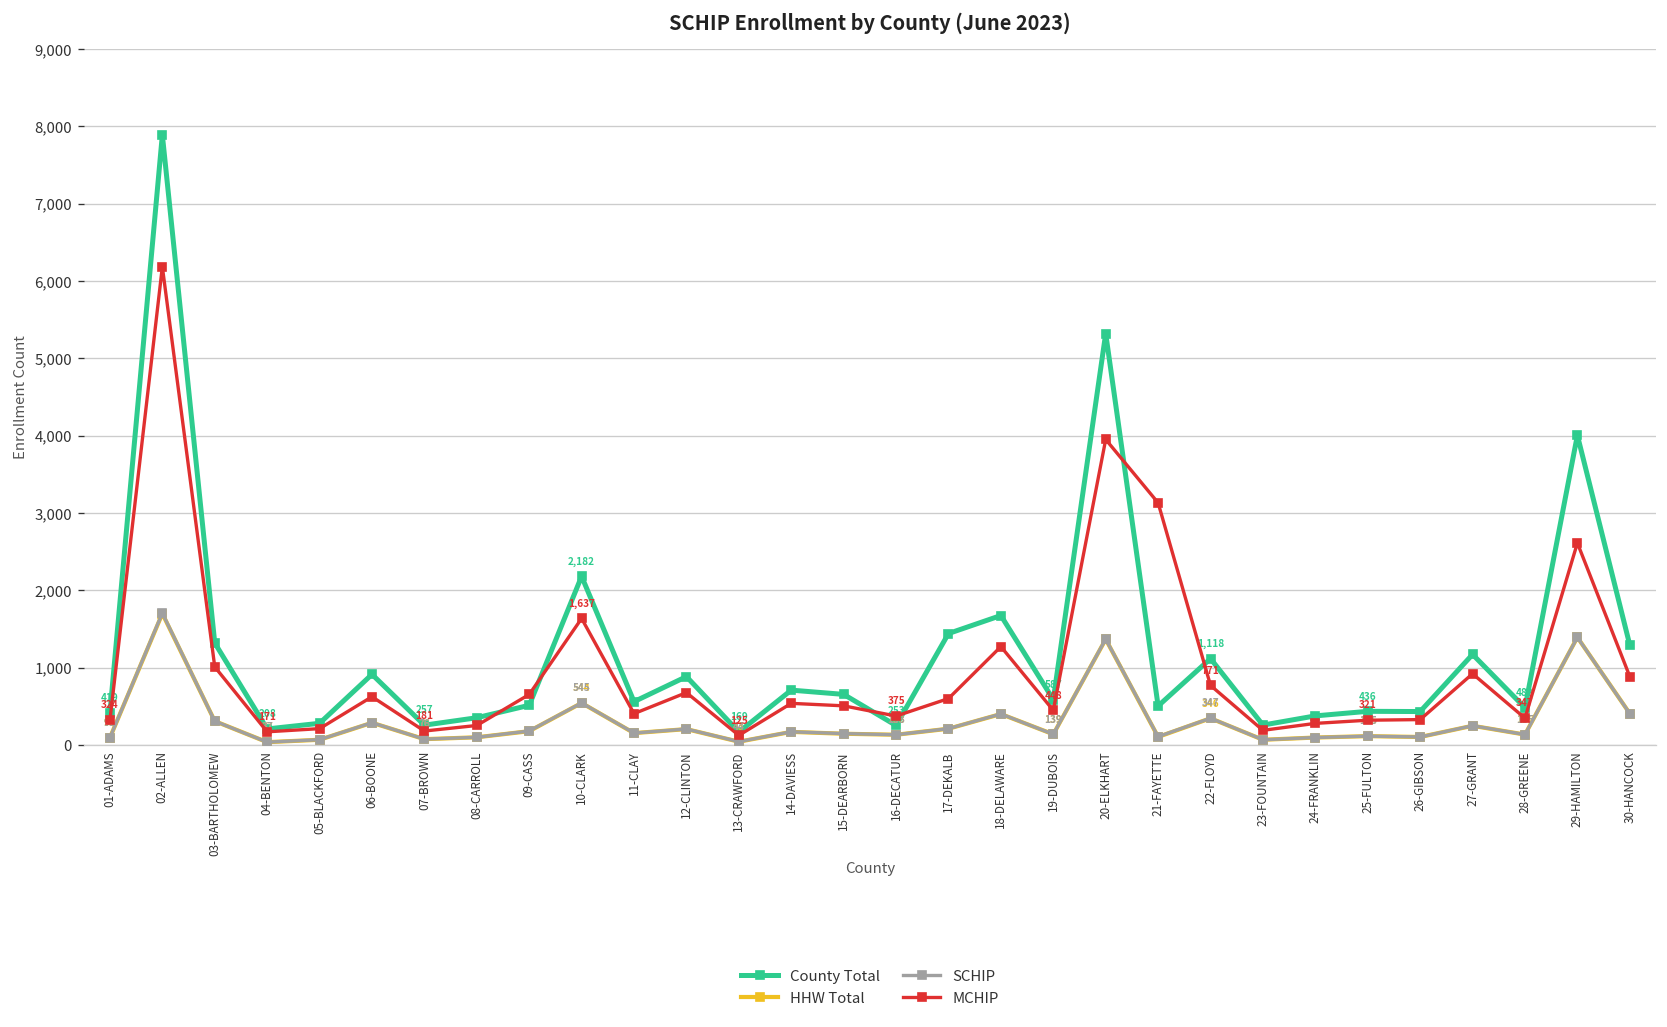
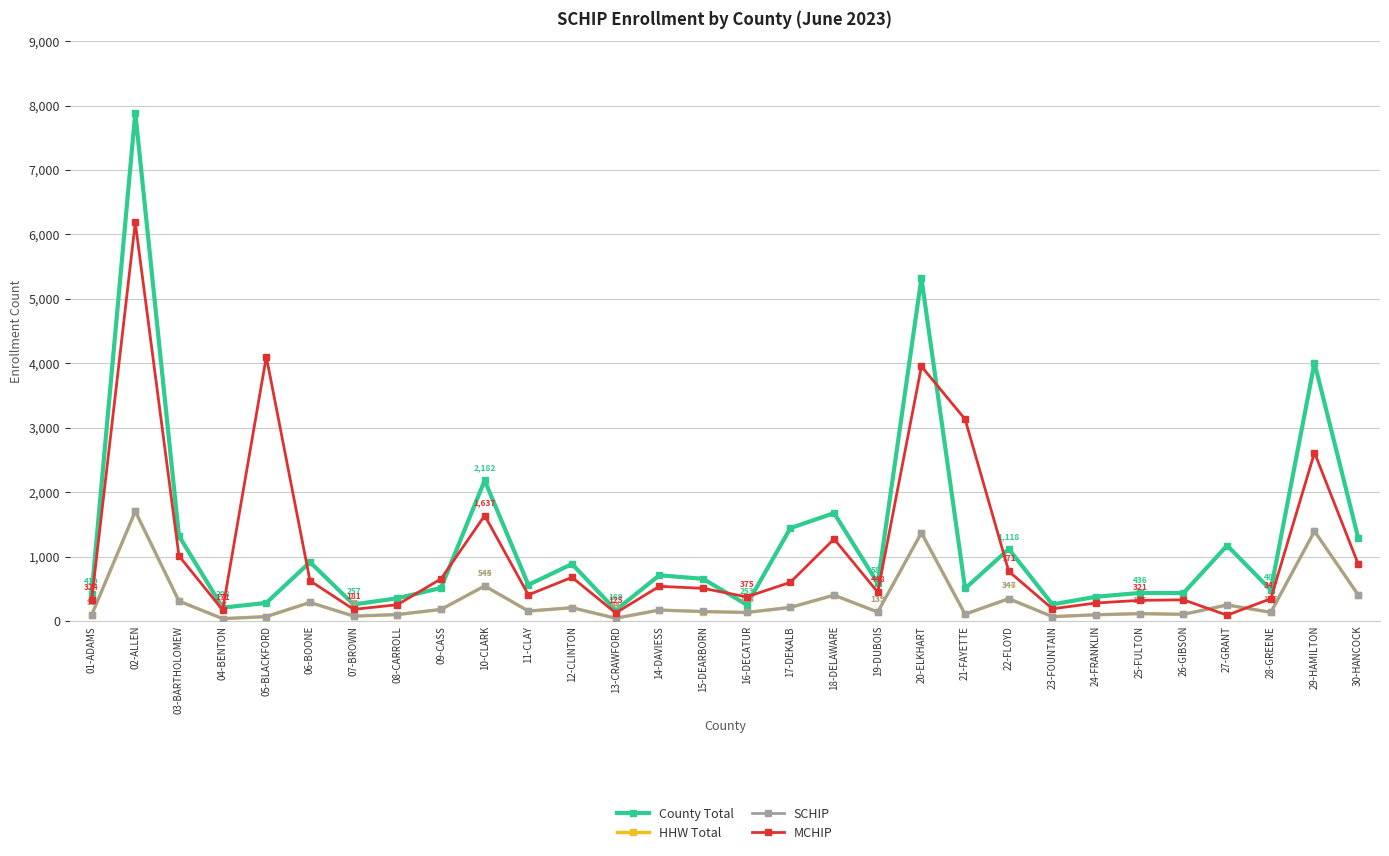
MCHIP, 05-BLACKFORD: 200 -> 4,100
MCHIP, 27-GRANT: 900 -> 100
